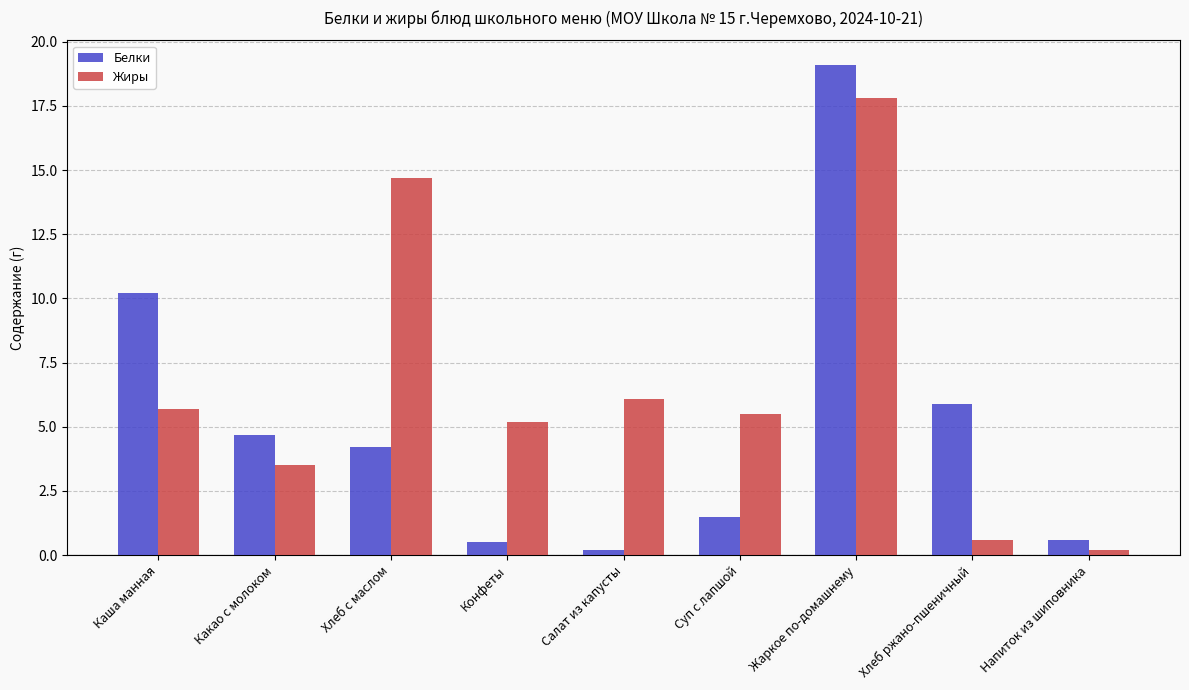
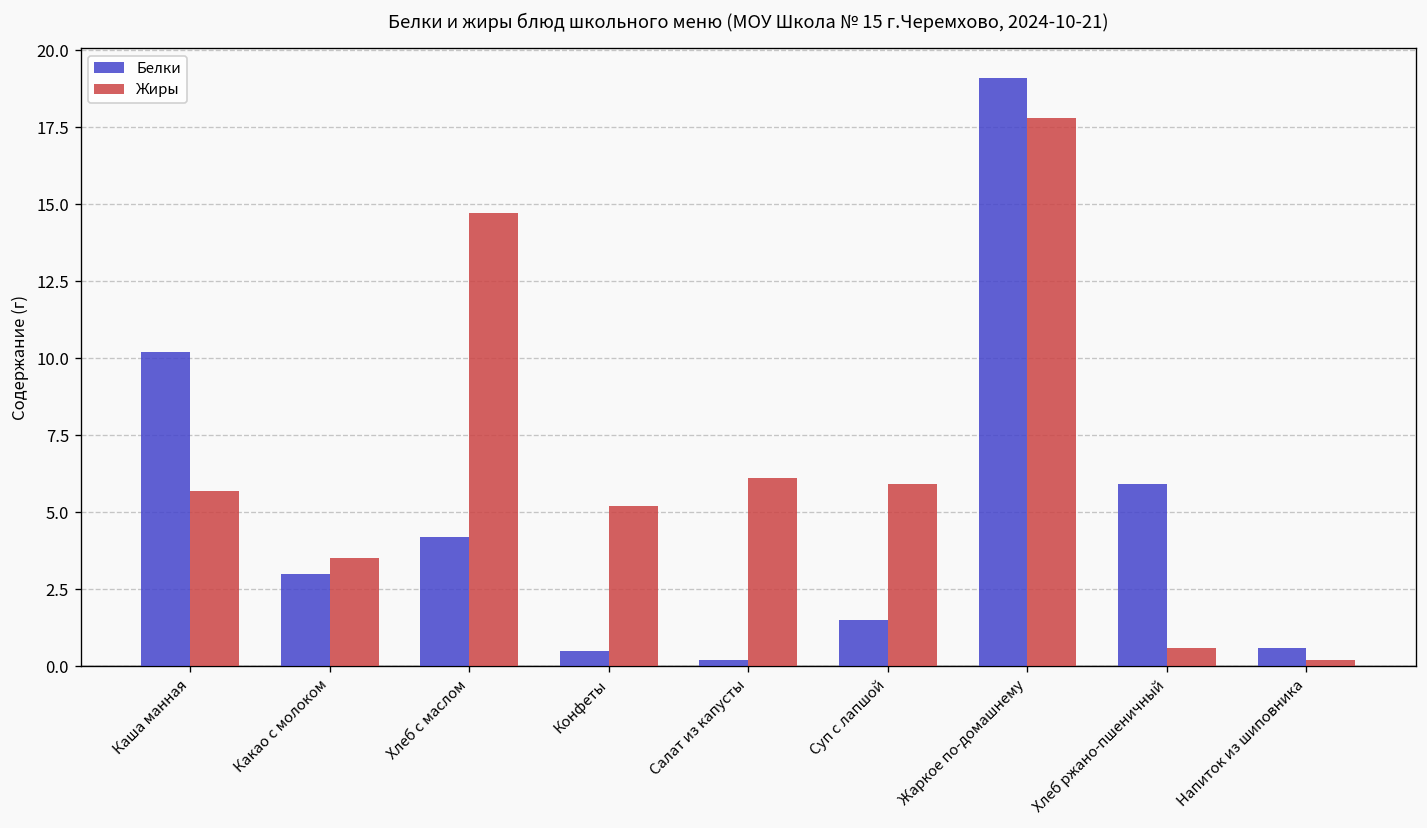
Белки, Какао с молоком: 4.7 -> 3.0
Жиры, Суп с лапшой: 5.5 -> 5.9
